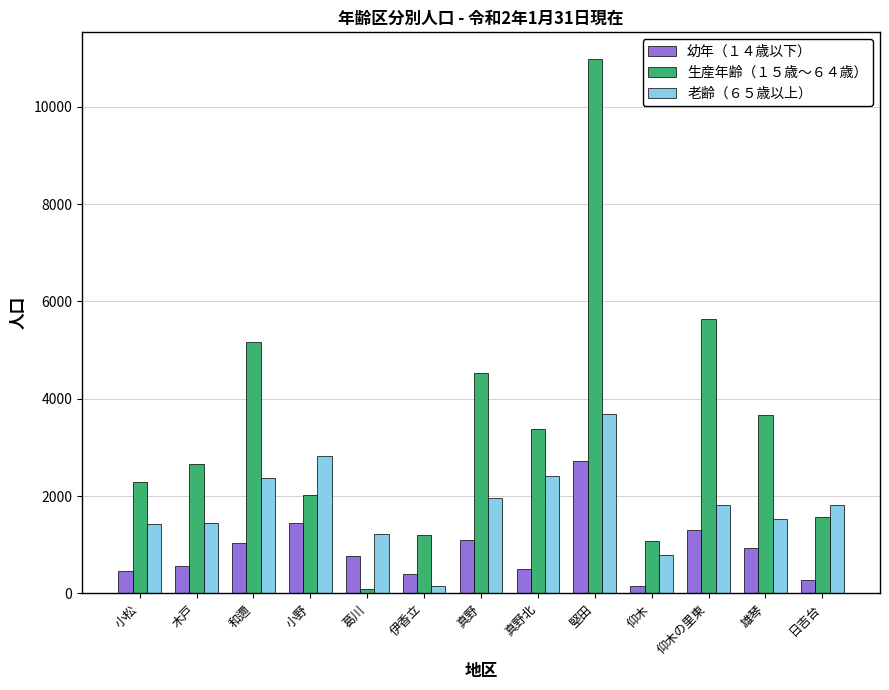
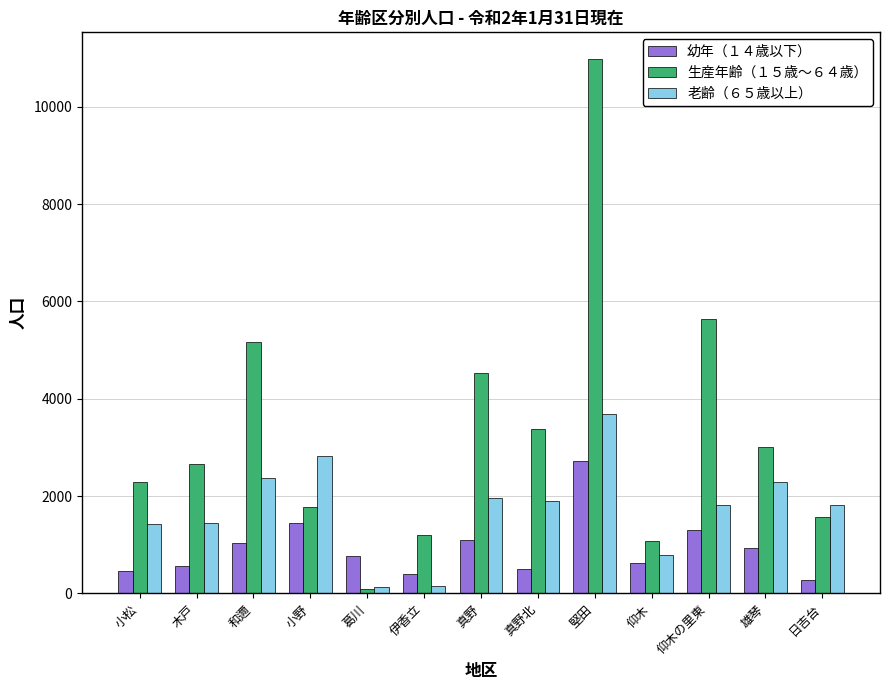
生産年齢（１５歳～６４歳）, 小野: 2000 -> 1800
老齢（６５歳以上）, 葛川: 1200 -> 100
老齢（６５歳以上）, 真野北: 2400 -> 1900
幼年（１４歳以下）, 仰木: 200 -> 600
生産年齢（１５歳～６４歳）, 雄琴: 3700 -> 3000
老齢（６５歳以上）, 雄琴: 1500 -> 2300
